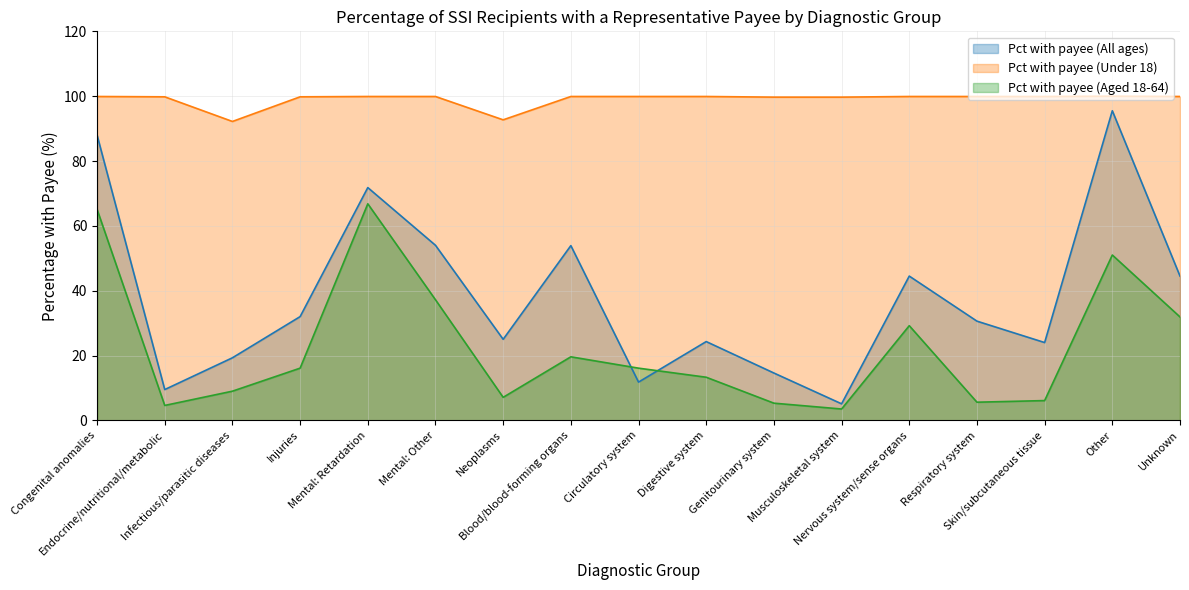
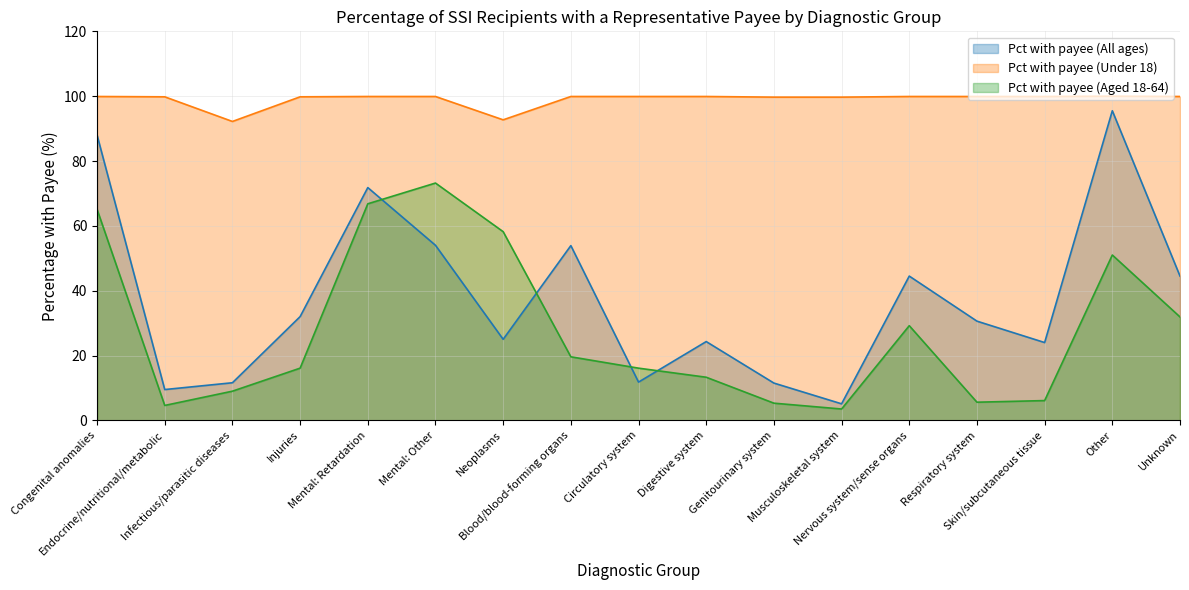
Pct with payee (All ages), Infectious/parasitic diseases: 19 -> 12
Pct with payee (Aged 18-64), Mental: Other: 37 -> 73
Pct with payee (Aged 18-64), Neoplasms: 7 -> 58
Pct with payee (All ages), Genitourinary system: 15 -> 12
